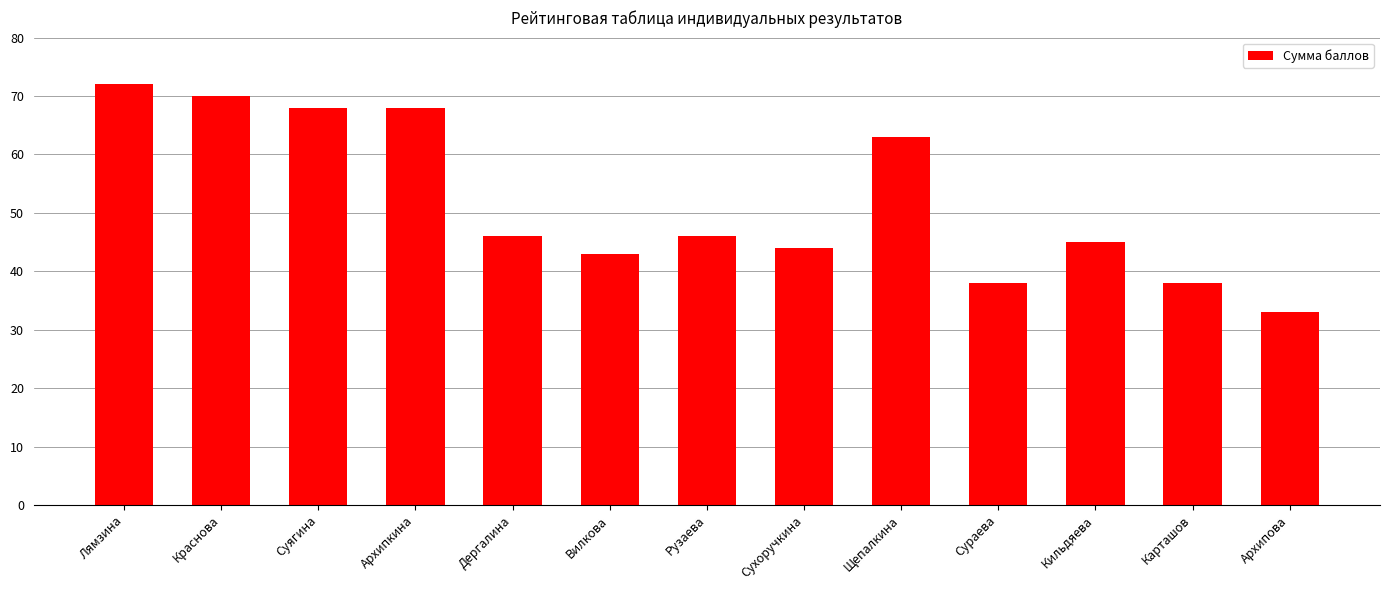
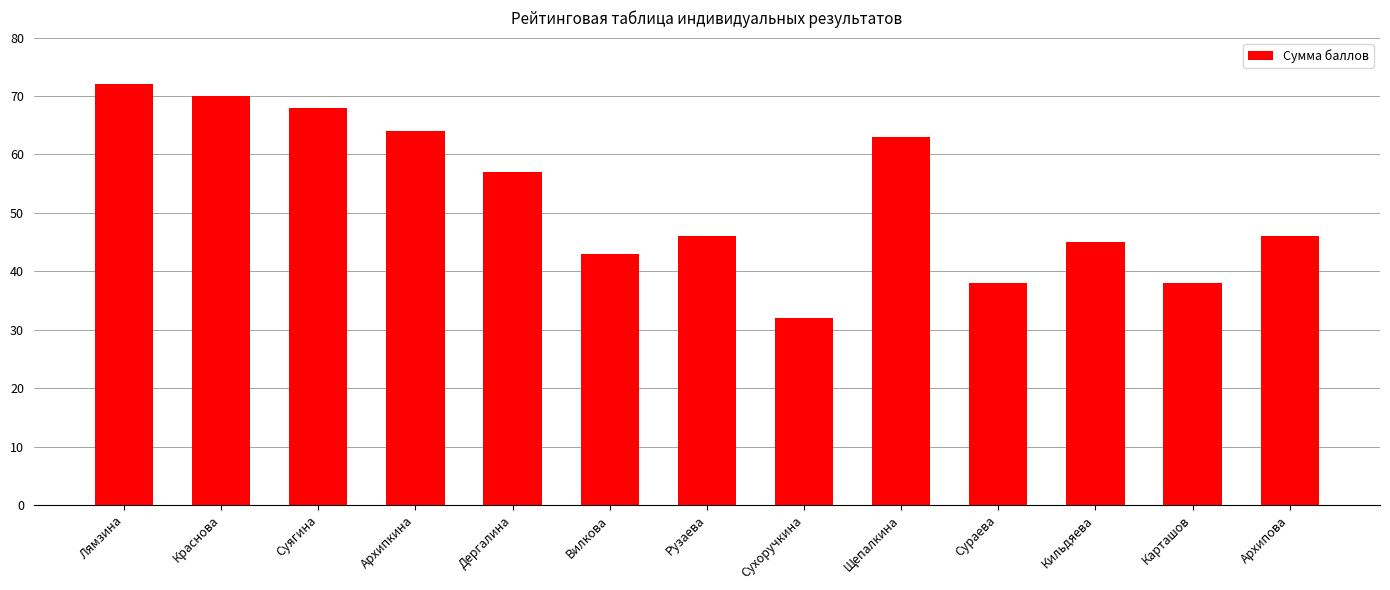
Архипкина: 68 -> 64
Дергалина: 46 -> 57
Сухоручкина: 44 -> 32
Архипова: 33 -> 46
